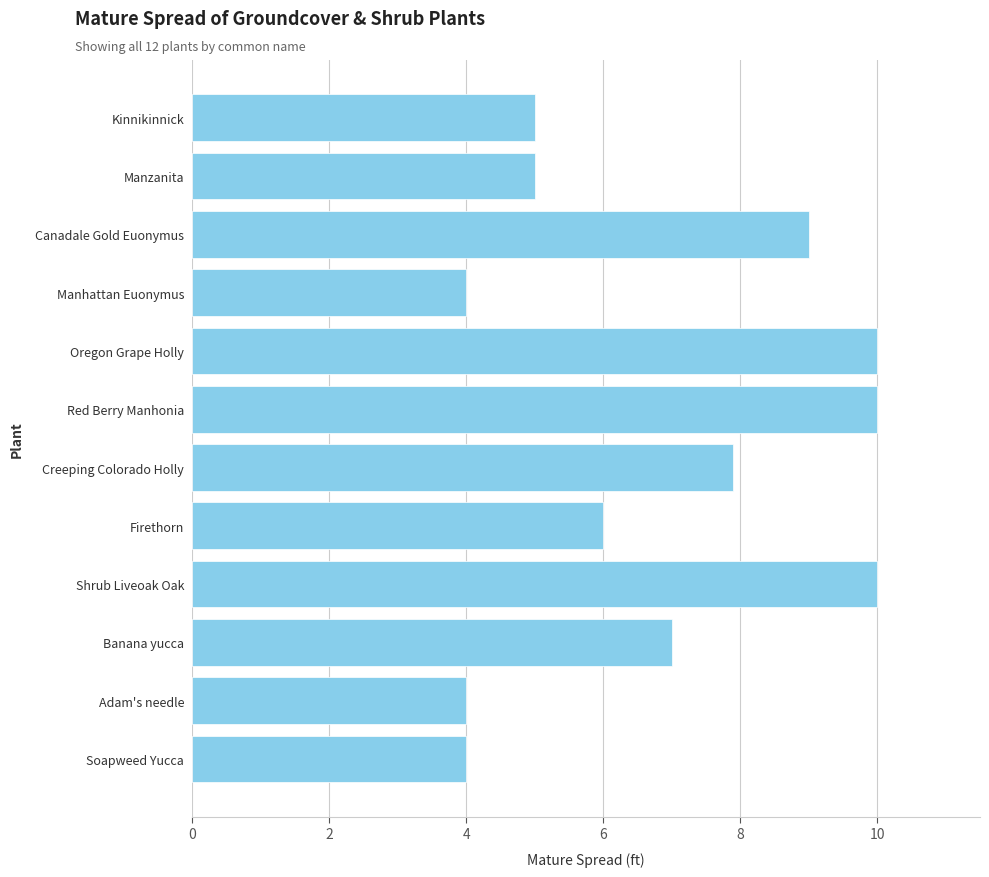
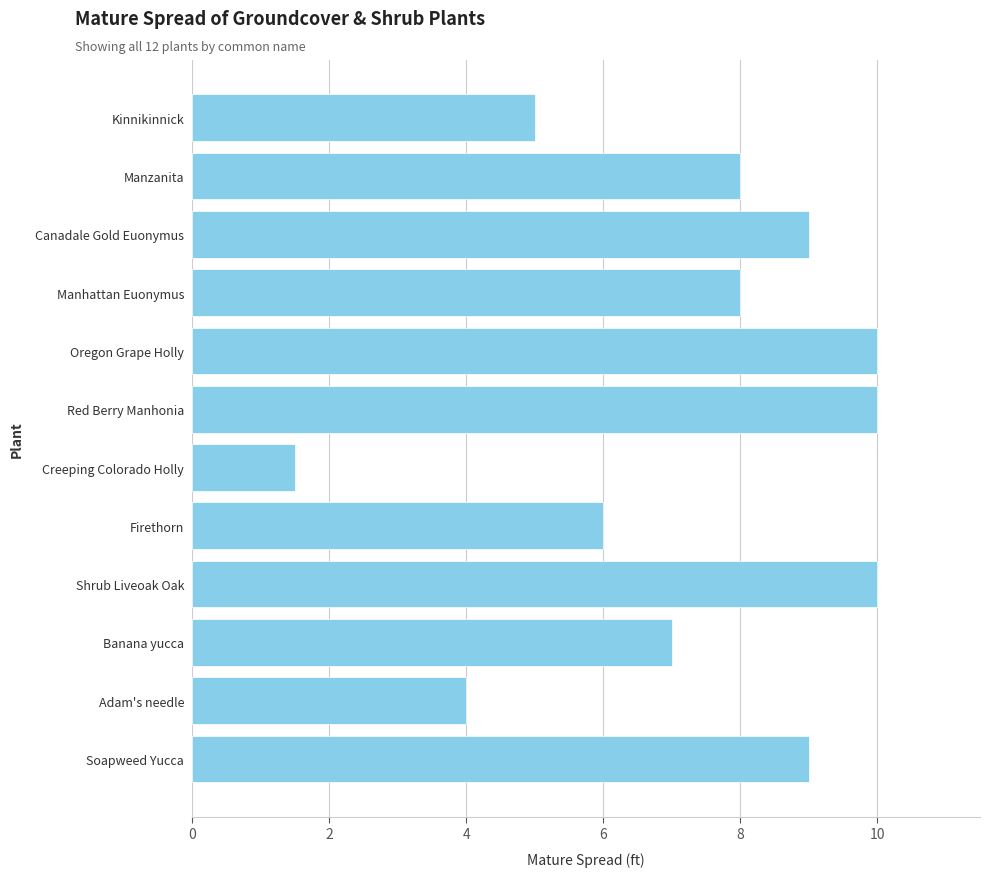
Manzanita: 5 -> 8
Manhattan Euonymus: 4 -> 8
Creeping Colorado Holly: 7.9 -> 1.5
Soapweed Yucca: 4 -> 9
